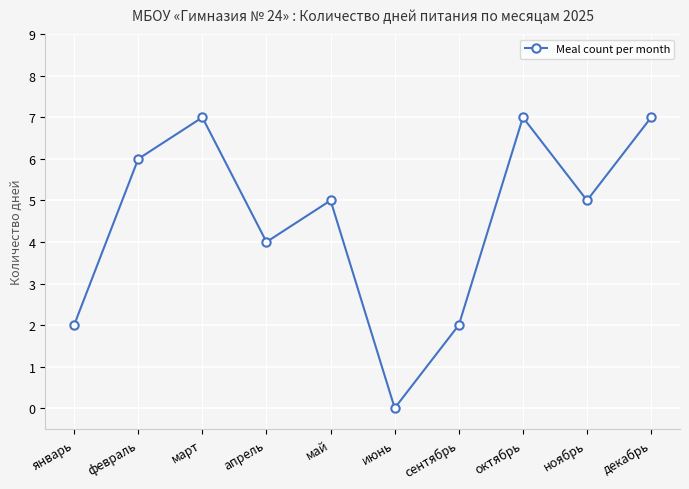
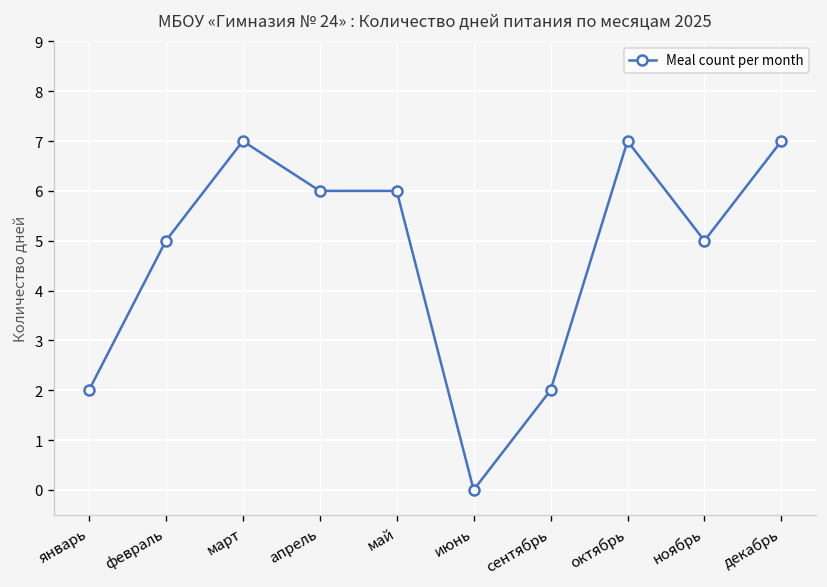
февраль: 6 -> 5
апрель: 4 -> 6
май: 5 -> 6
